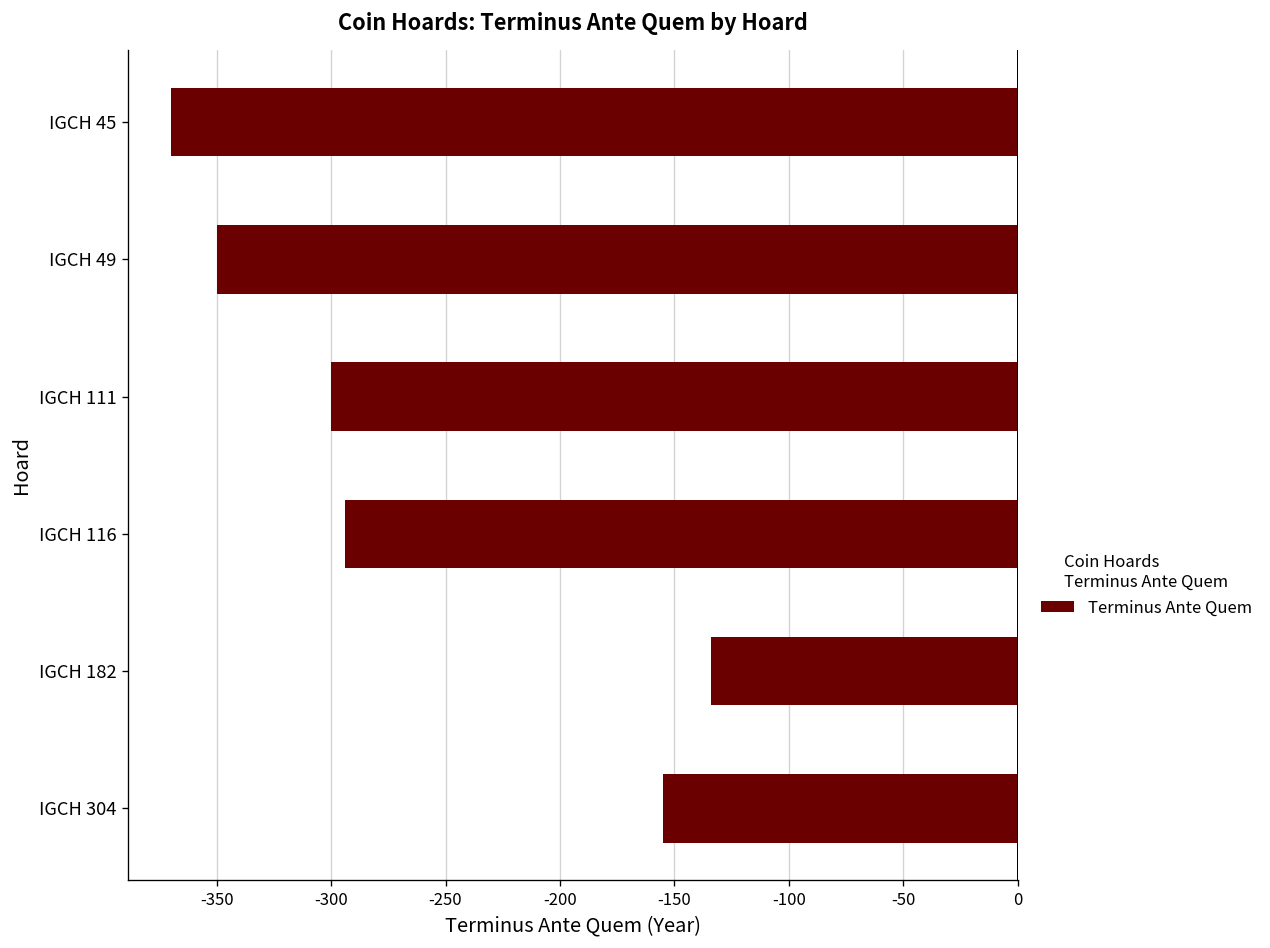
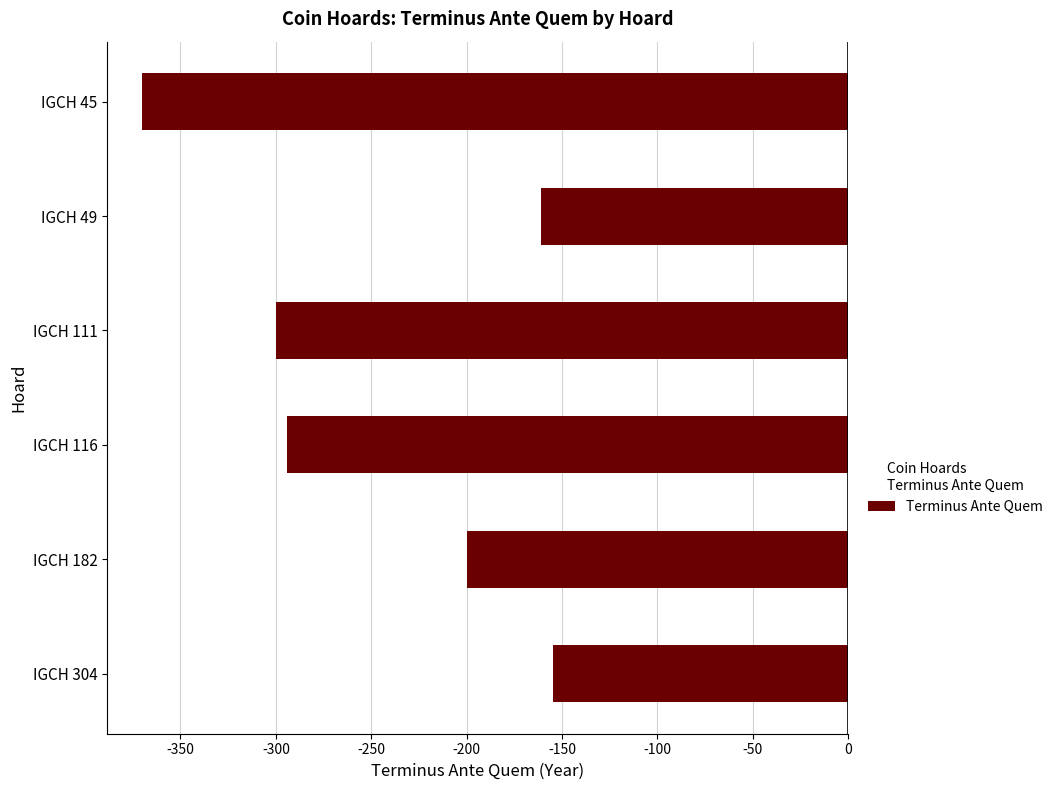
IGCH 49: -350 -> -161
IGCH 182: -134 -> -200
